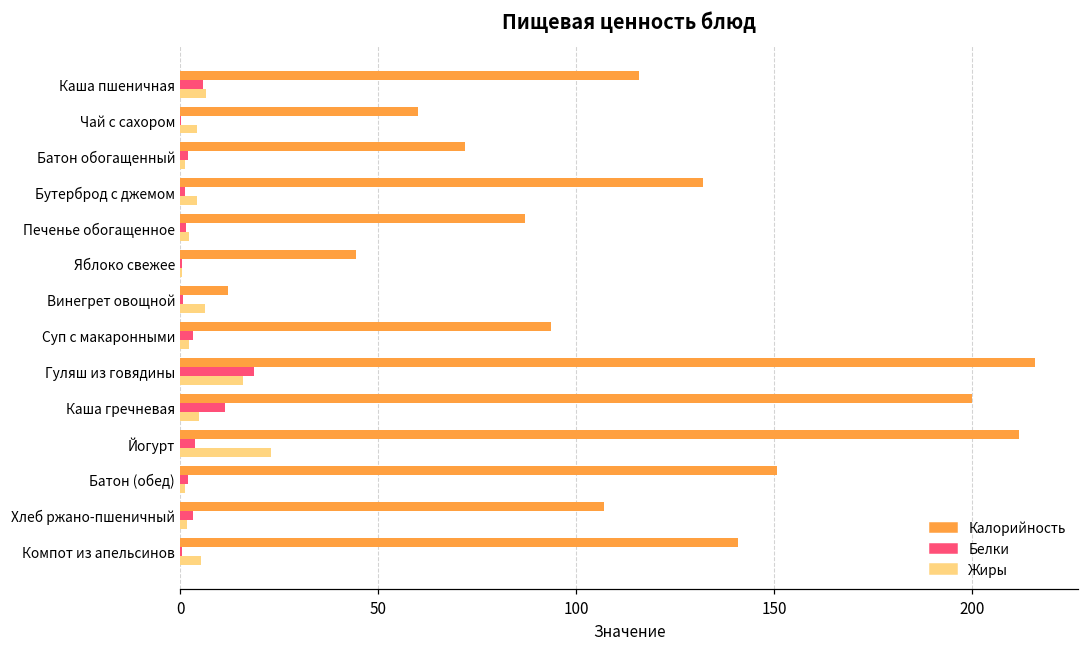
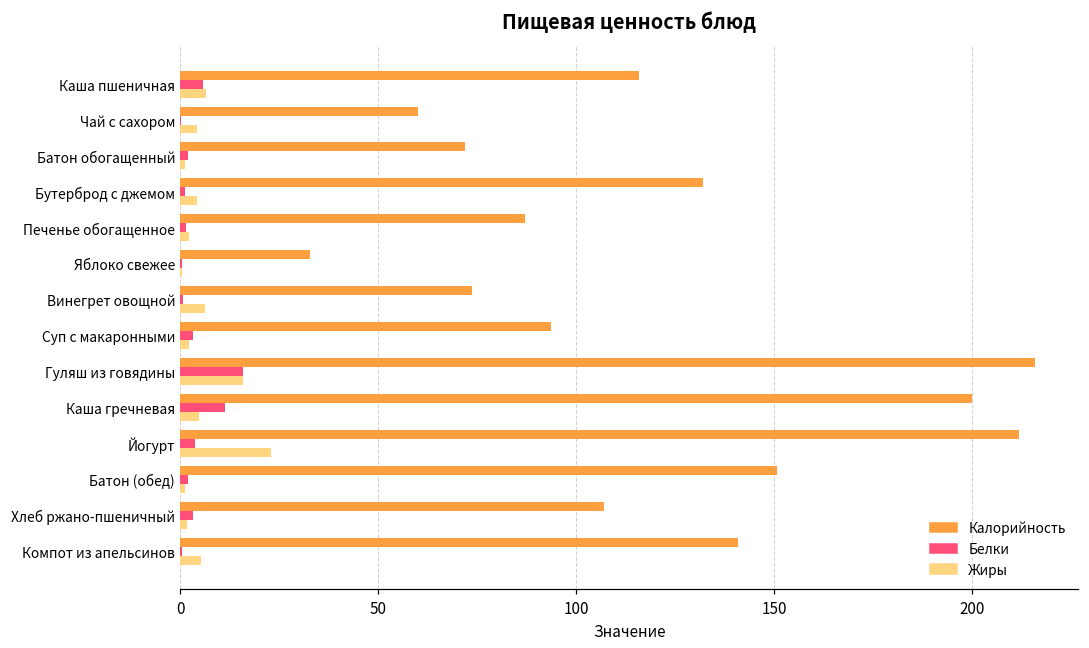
Калорийность, Яблоко свежее: 44 -> 33
Калорийность, Винегрет овощной: 12 -> 74
Белки, Гуляш из говядины: 19 -> 16
